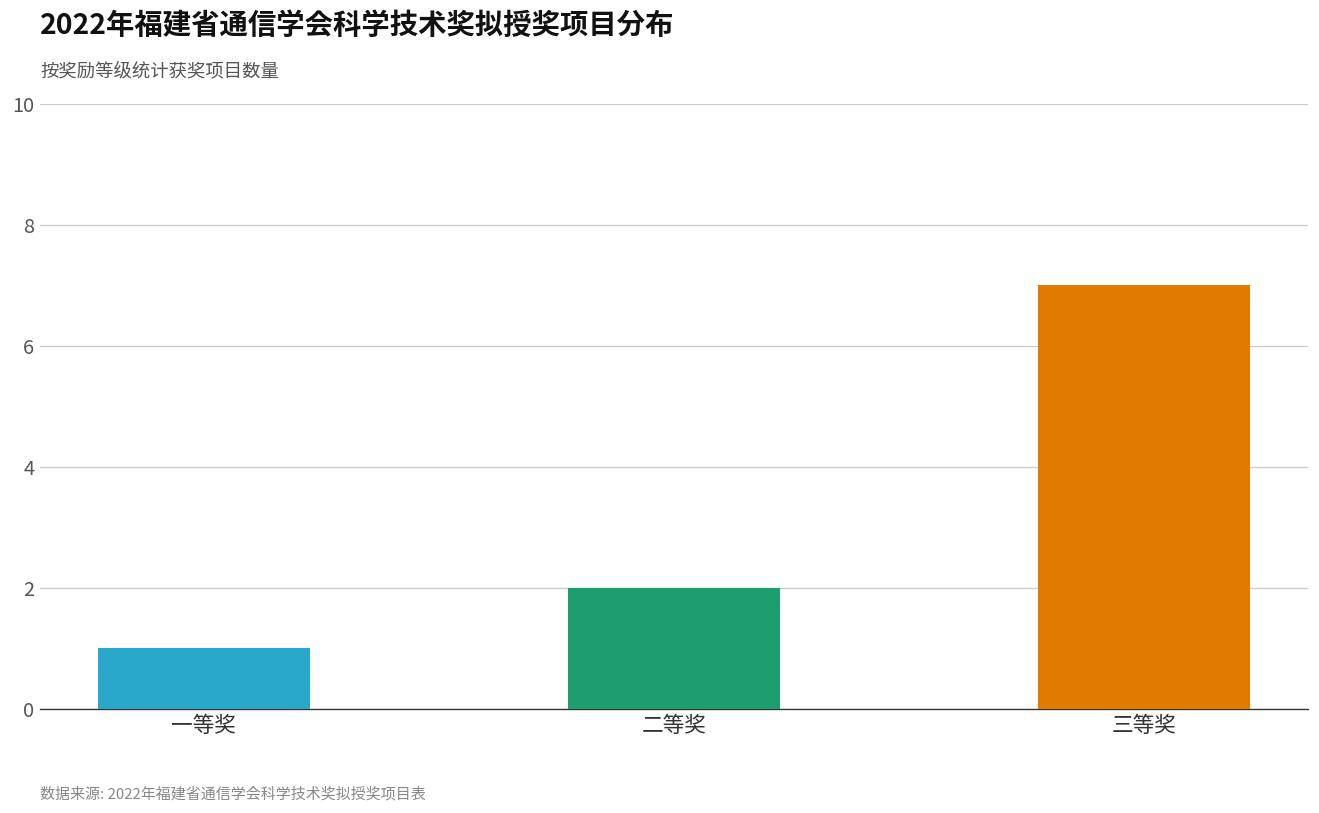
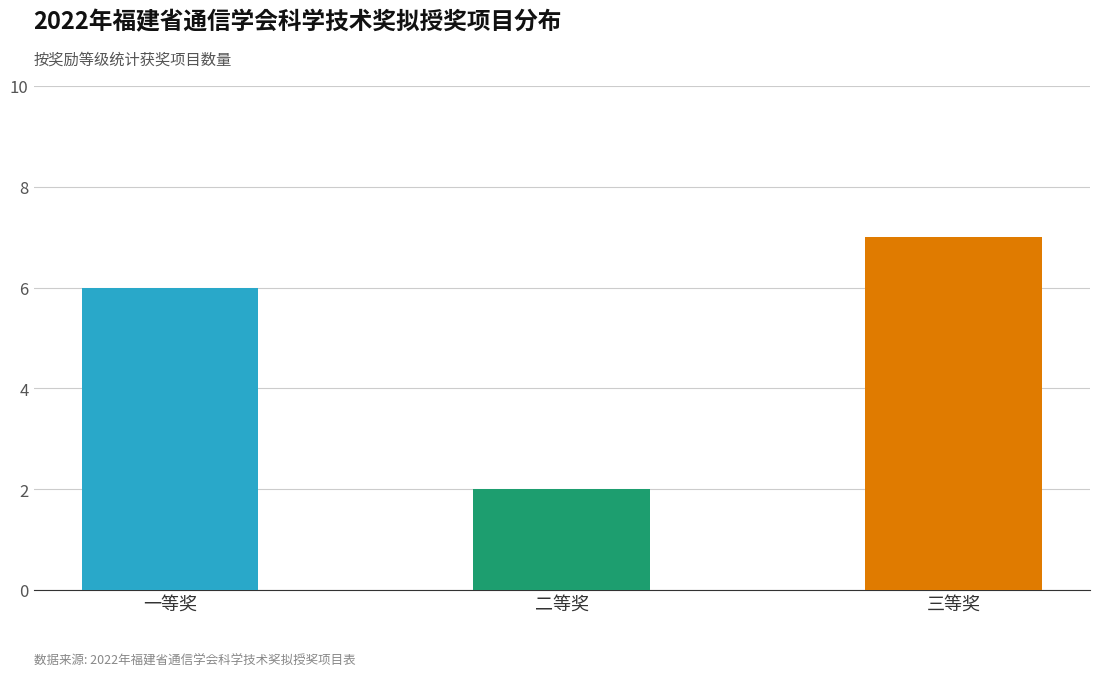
一等奖: 1 -> 6
